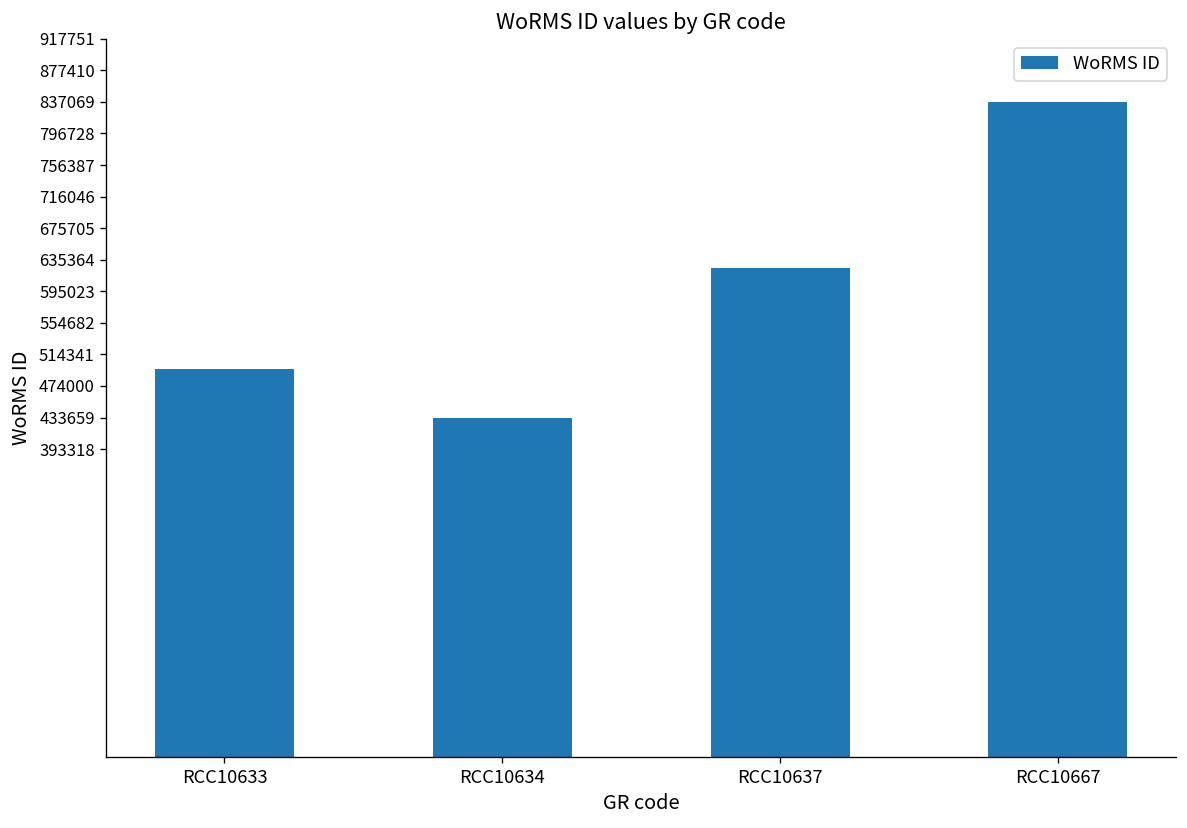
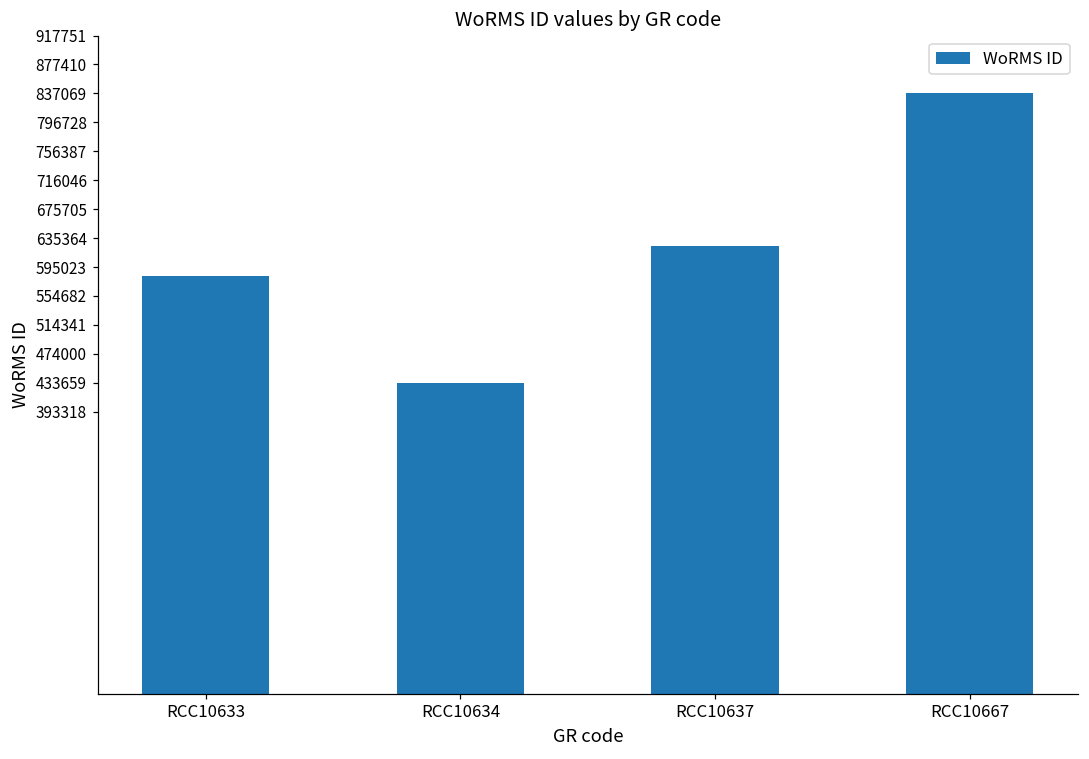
RCC10633: 500000 -> 580000
